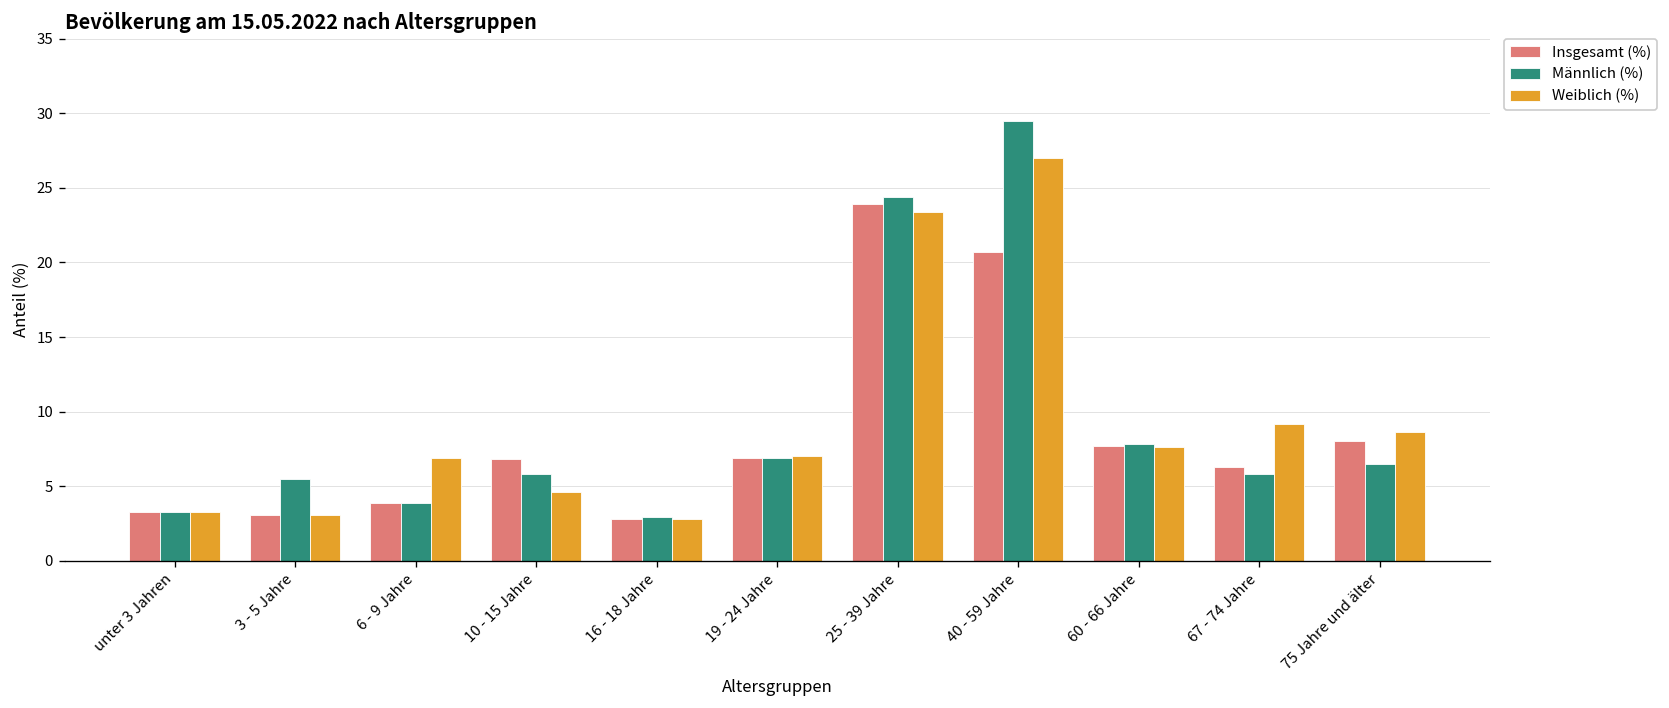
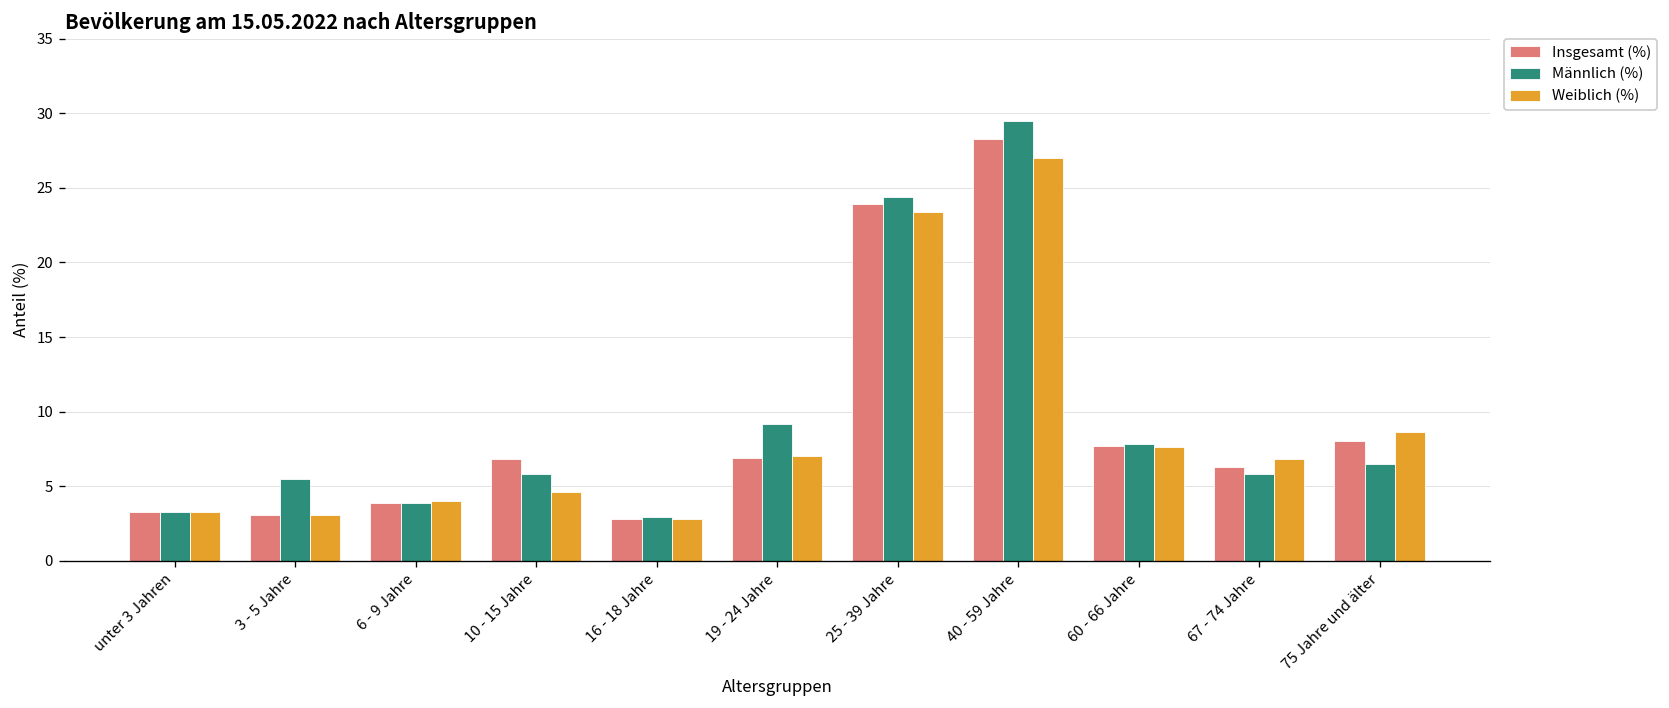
Weiblich (%), 6 - 9 Jahre: 6.9 -> 4.0
Männlich (%), 19 - 24 Jahre: 6.9 -> 9.2
Insgesamt (%), 40 - 59 Jahre: 20.7 -> 28.3
Weiblich (%), 67 - 74 Jahre: 9.2 -> 6.8
